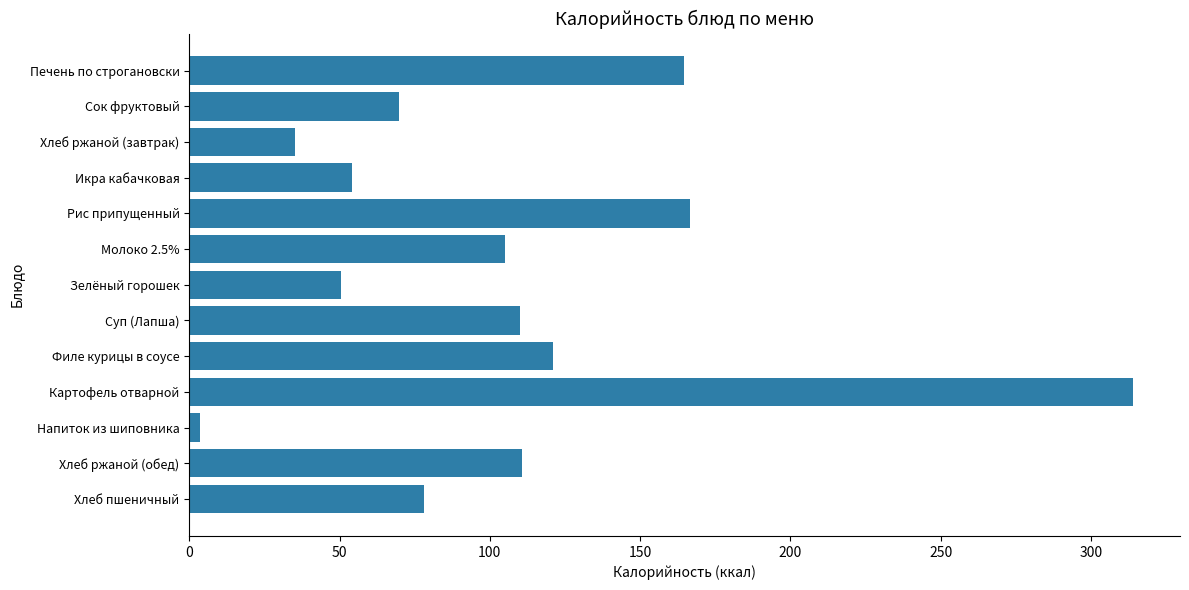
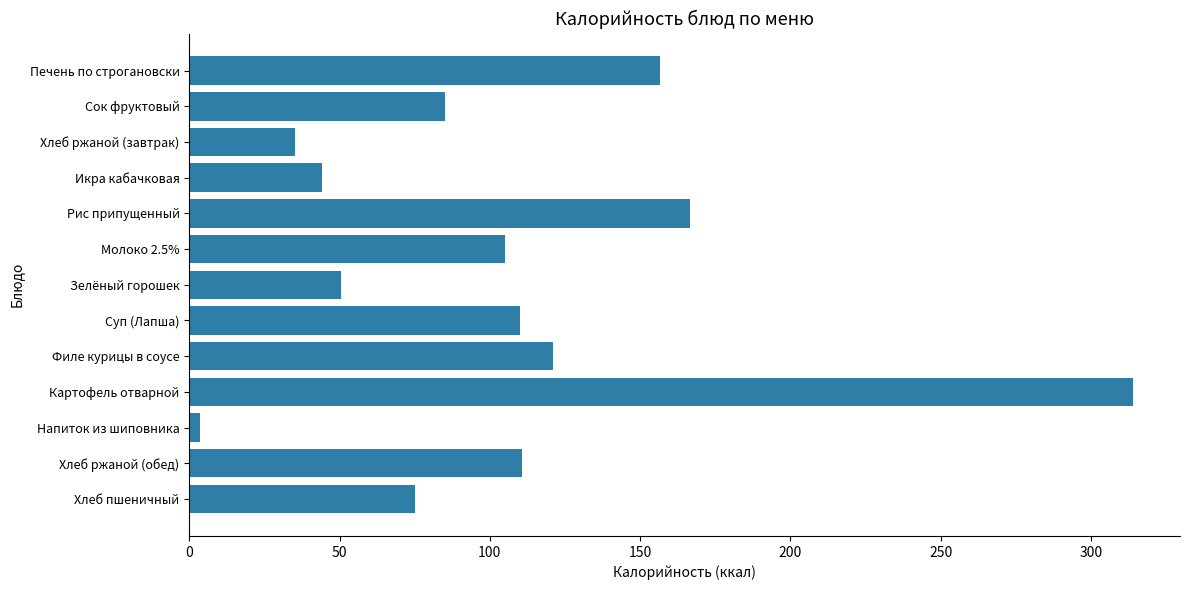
Печень по строгановски: 165 -> 157
Сок фруктовый: 70 -> 85
Икра кабачковая: 54 -> 44
Хлеб пшеничный: 78 -> 75
